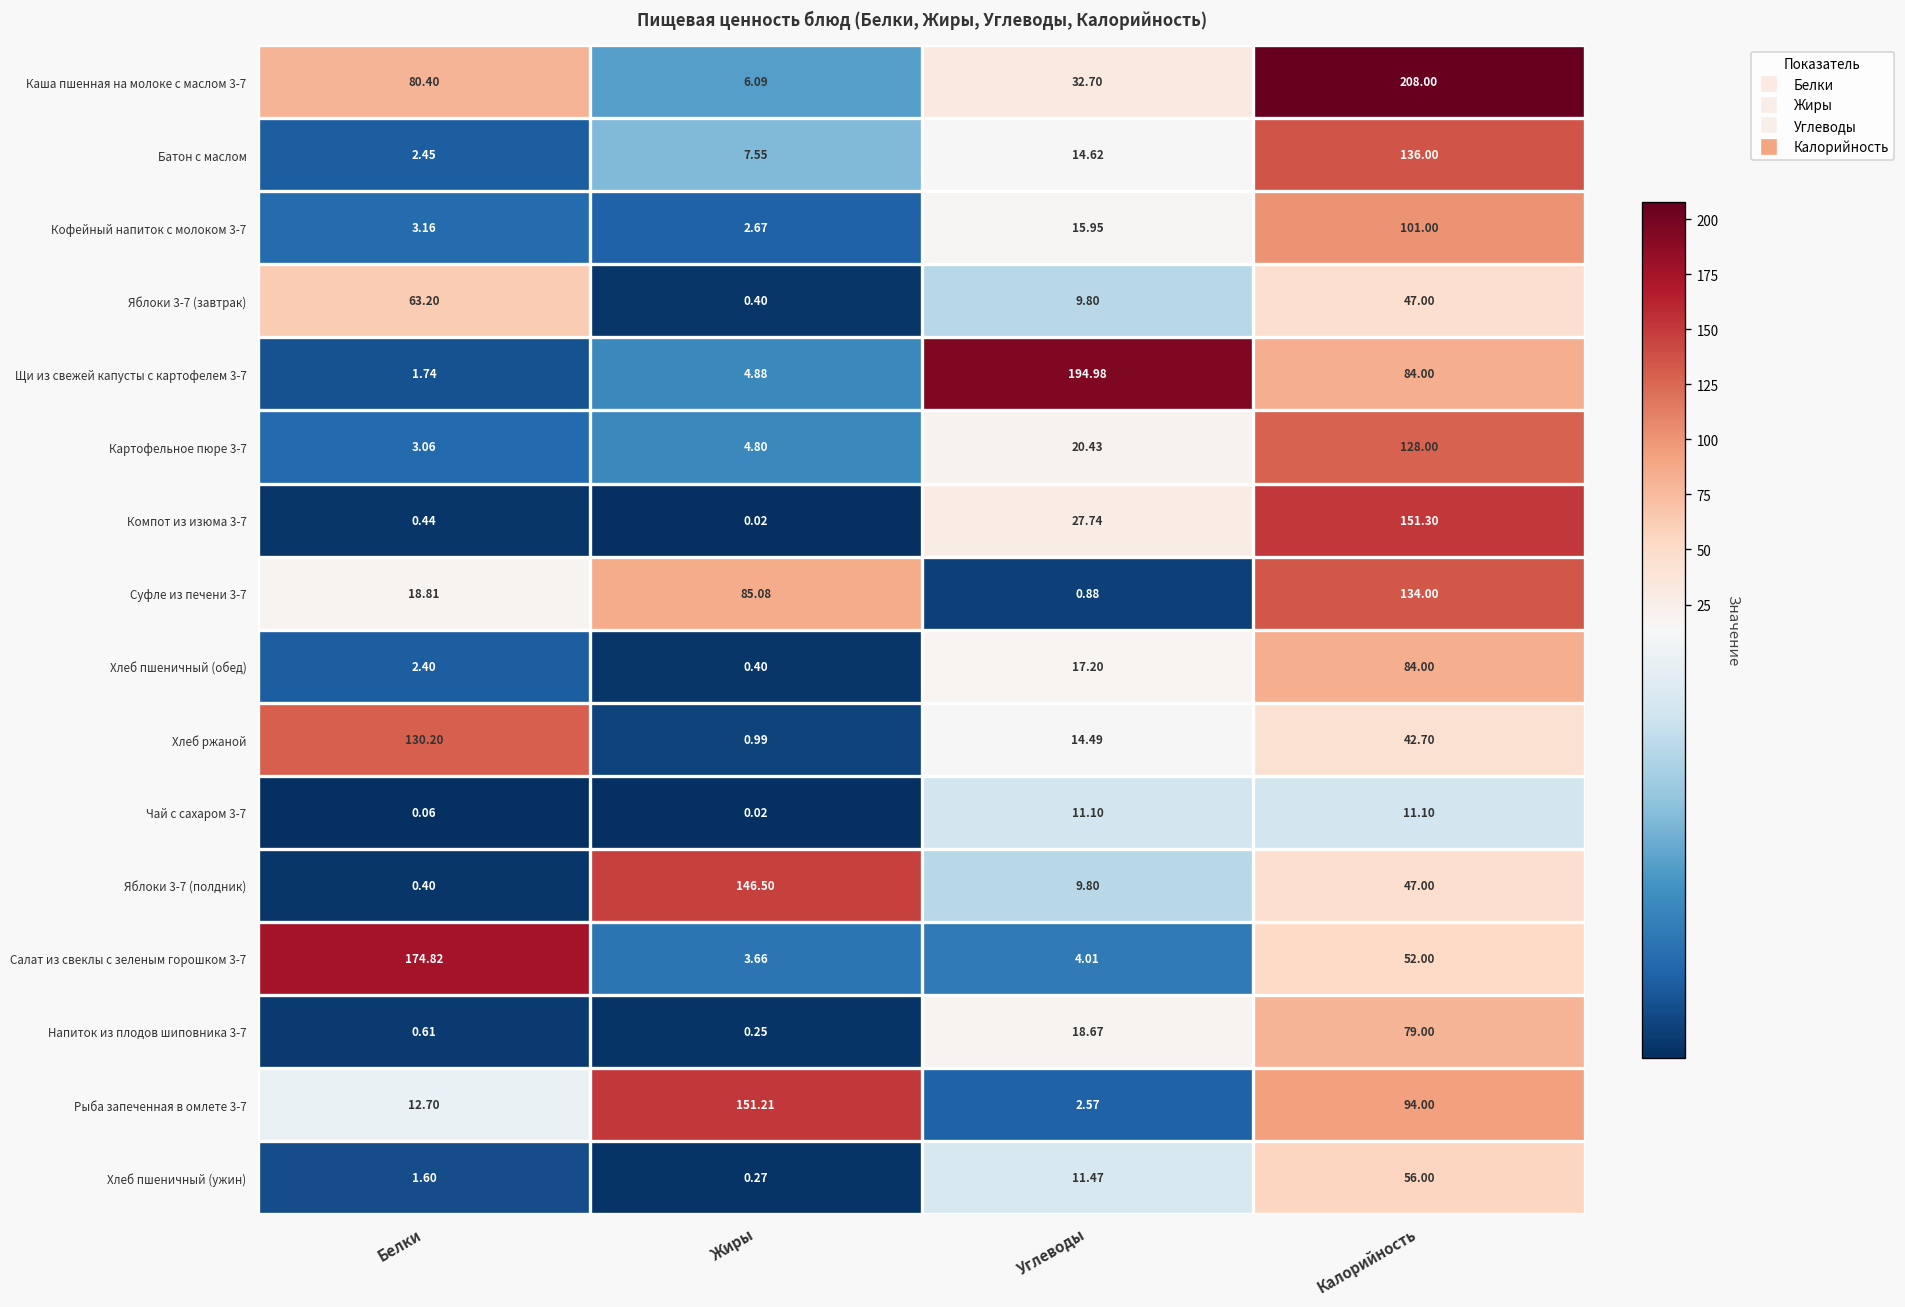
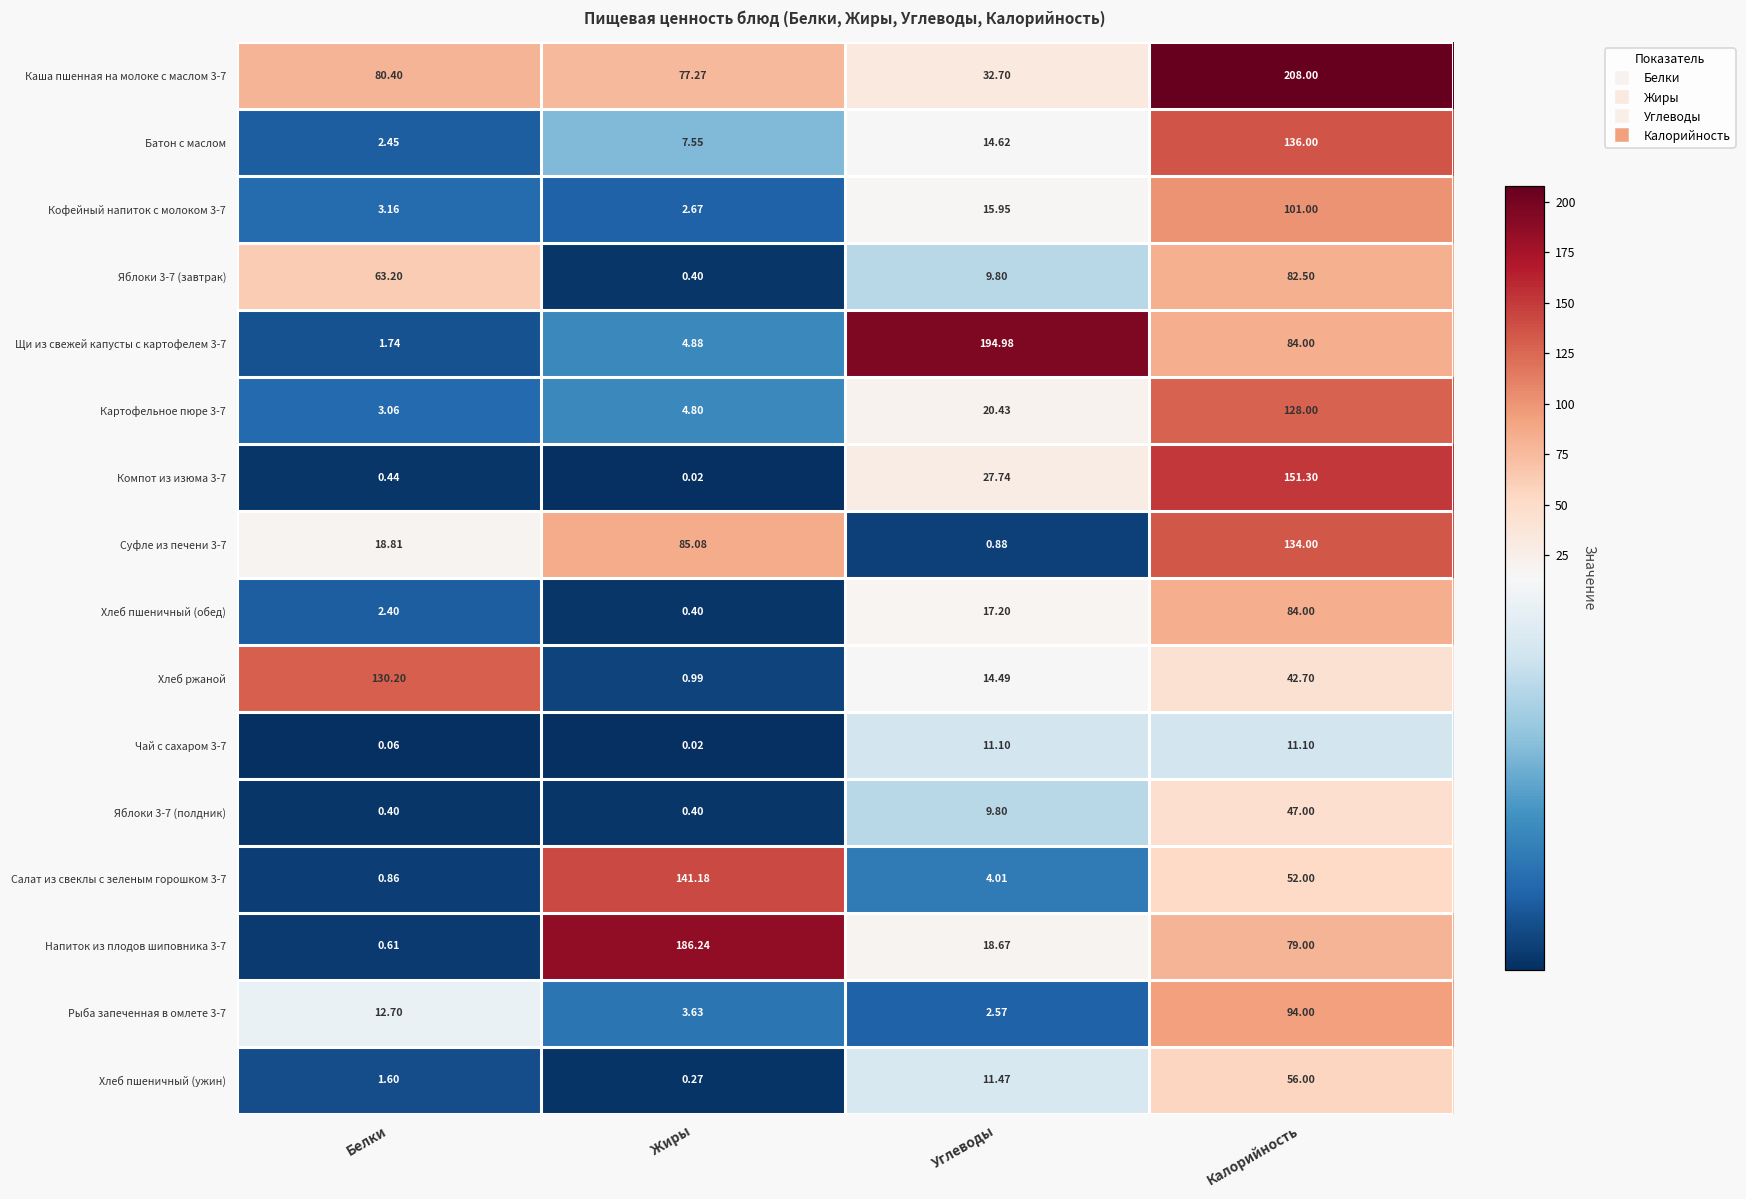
Каша пшенная на молоке с маслом 3-7, Жиры: 6.09 -> 77.27
Яблоки 3-7 (завтрак), Калорийность: 47.00 -> 82.50
Яблоки 3-7 (полдник), Жиры: 146.50 -> 0.40
Салат из свеклы с зеленым горошком 3-7, Белки: 174.82 -> 0.86
Салат из свеклы с зеленым горошком 3-7, Жиры: 3.66 -> 141.18
Напиток из плодов шиповника 3-7, Жиры: 0.25 -> 186.24
Рыба запеченная в омлете 3-7, Жиры: 151.21 -> 3.63
